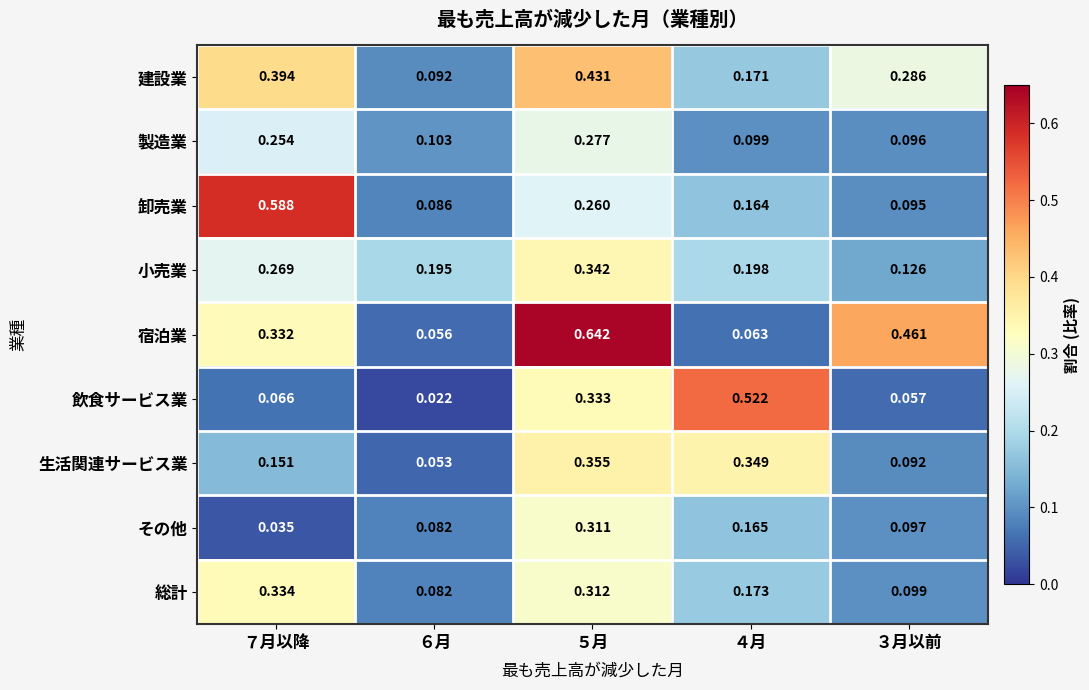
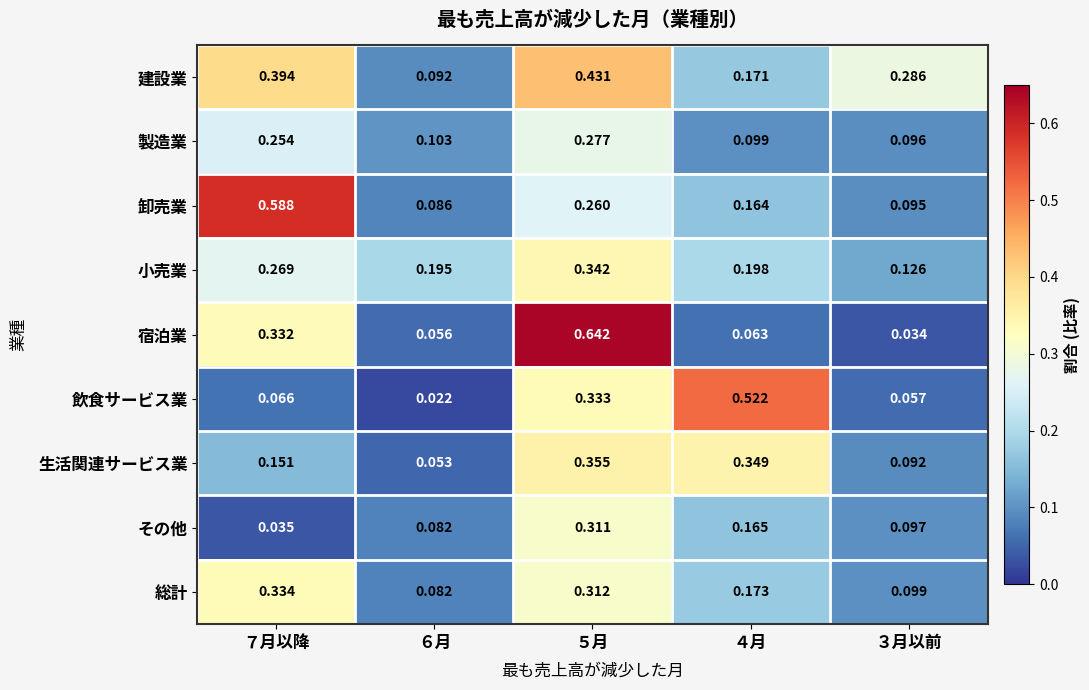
宿泊業, ３月以前: 0.461 -> 0.034
